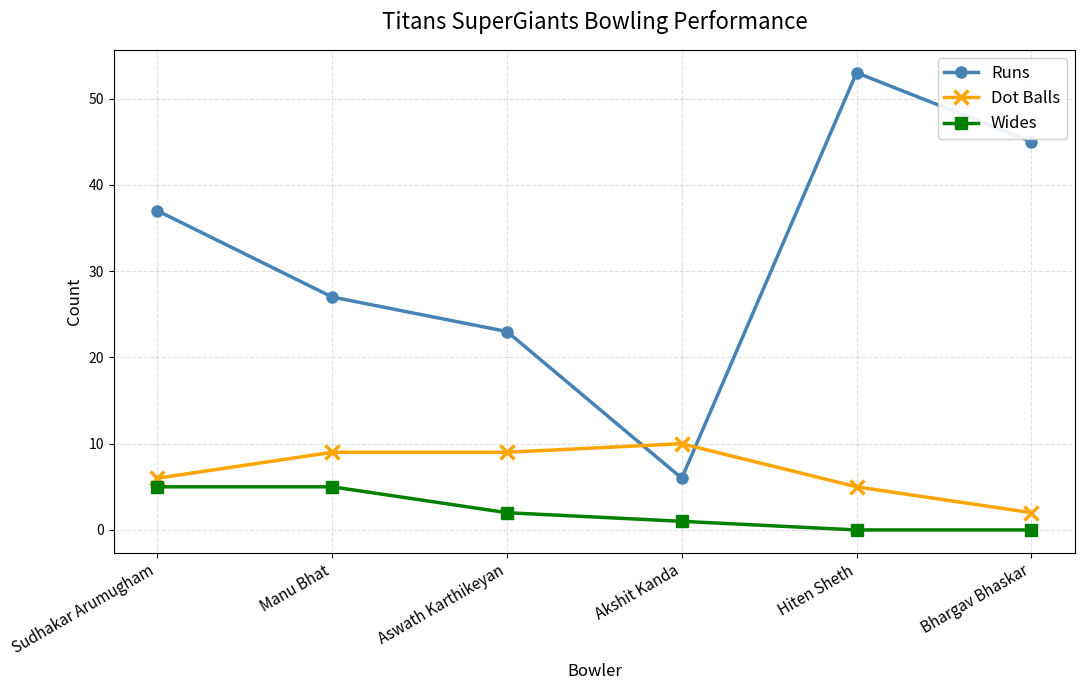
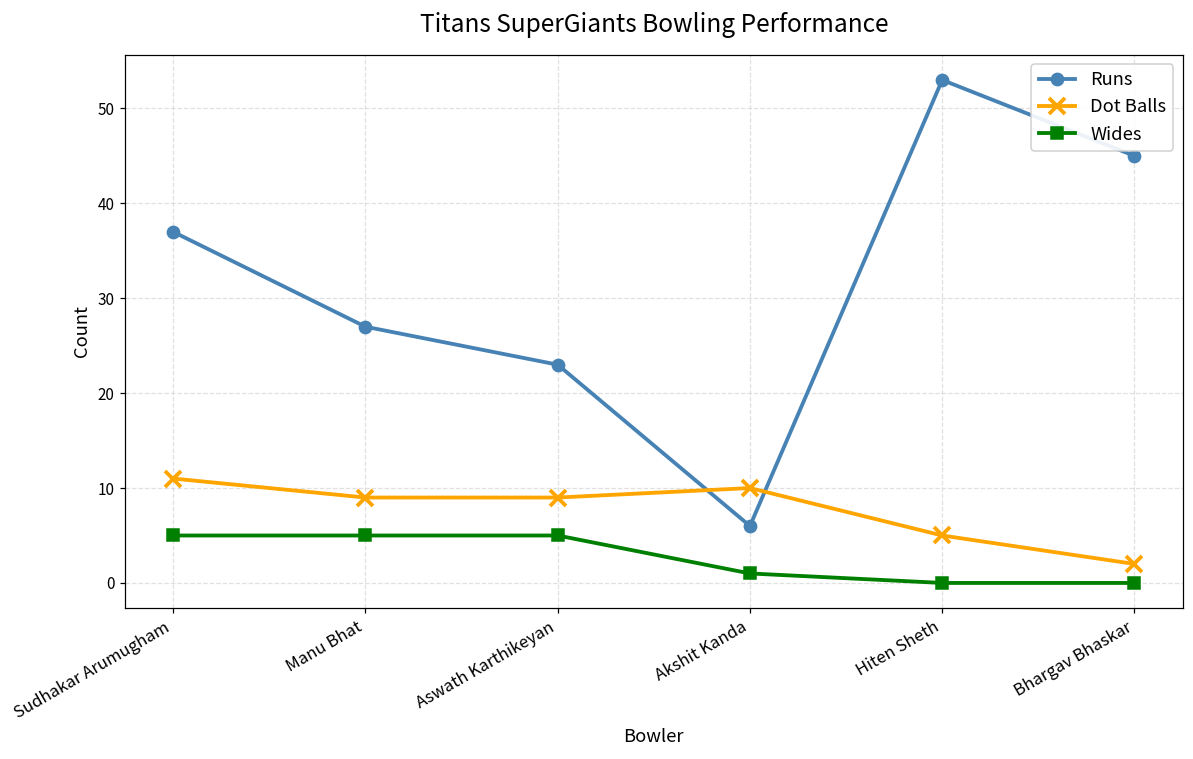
Dot Balls, Sudhakar Arumugham: 6 -> 11
Wides, Aswath Karthikeyan: 2 -> 5
